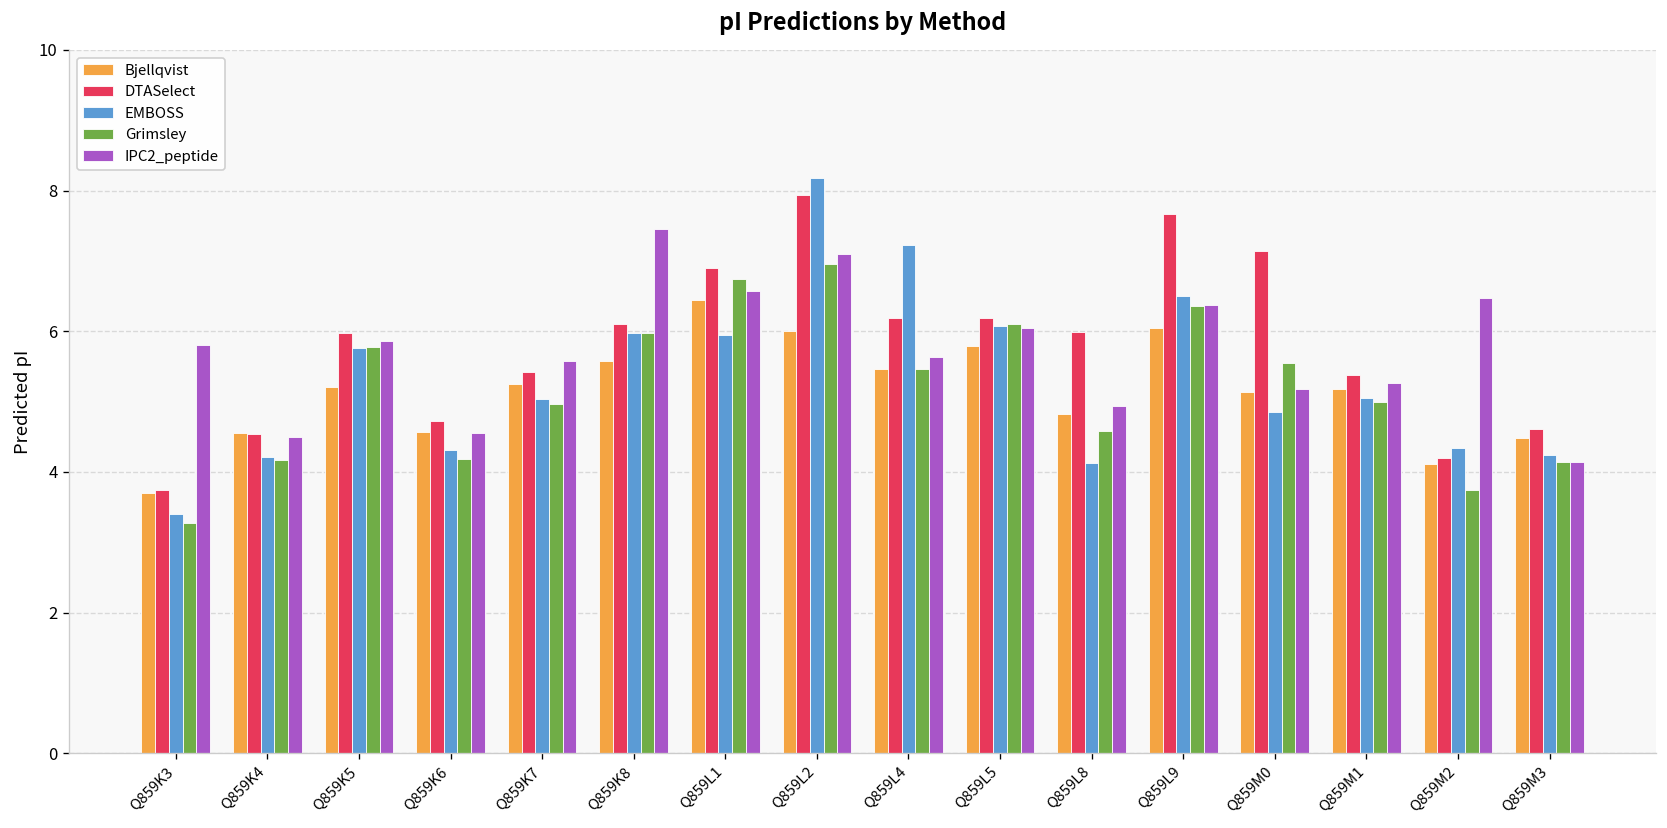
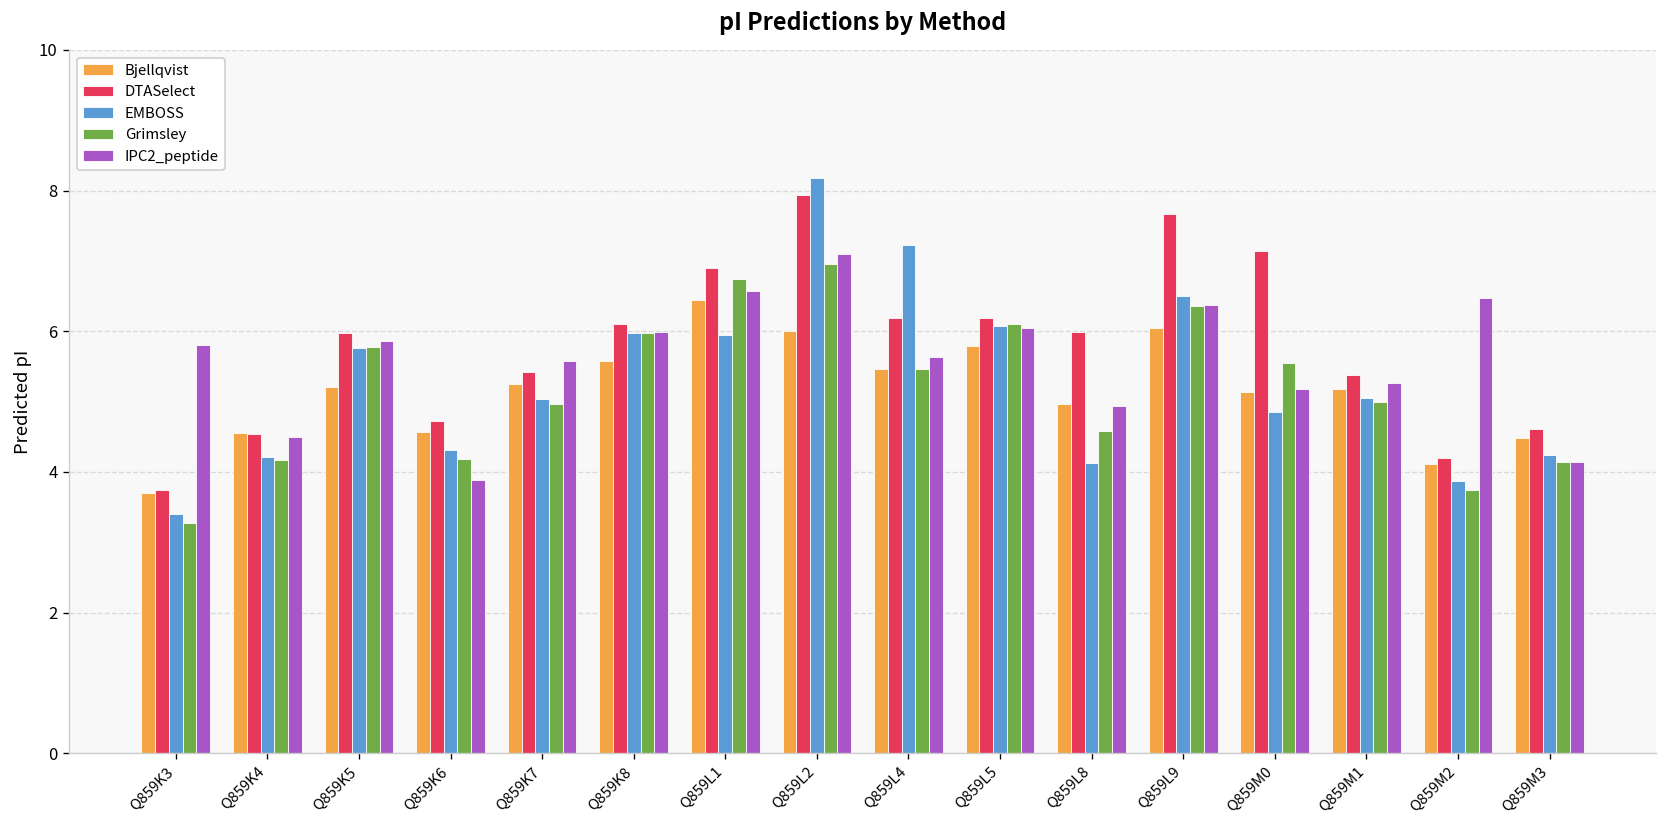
IPC2_peptide, Q859K6: 4.6 -> 3.9
IPC2_peptide, Q859K8: 7.5 -> 6.0
Bjellqvist, Q859L8: 4.8 -> 5.0
EMBOSS, Q859M2: 4.3 -> 3.9
